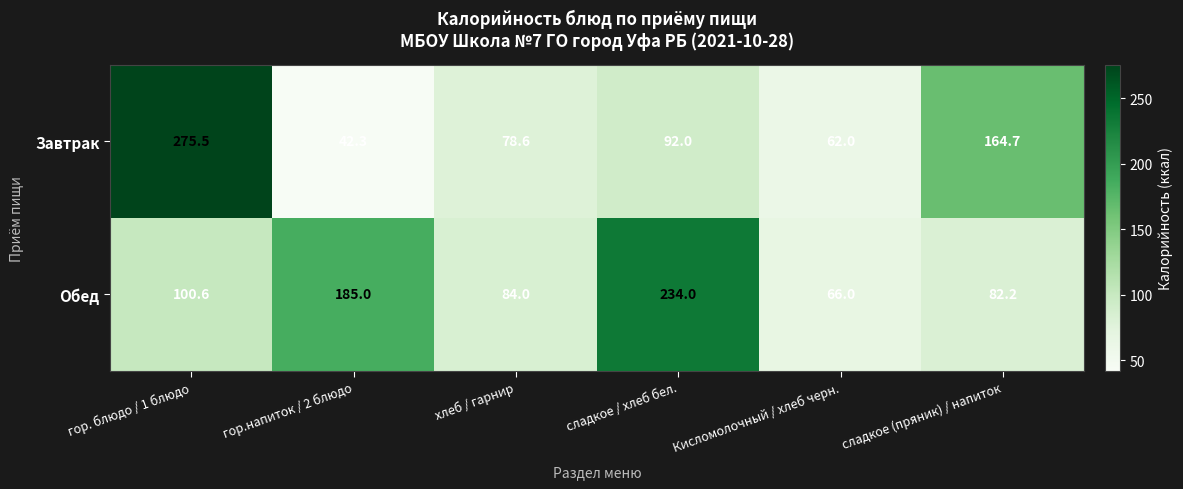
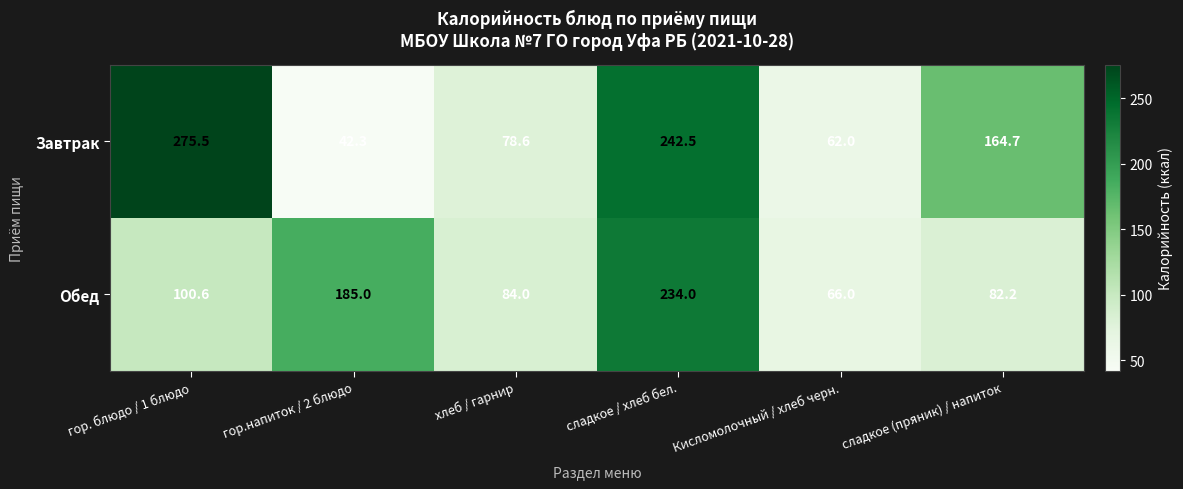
Завтрак, сладкое / хлеб бел.: 92.0 -> 242.5
